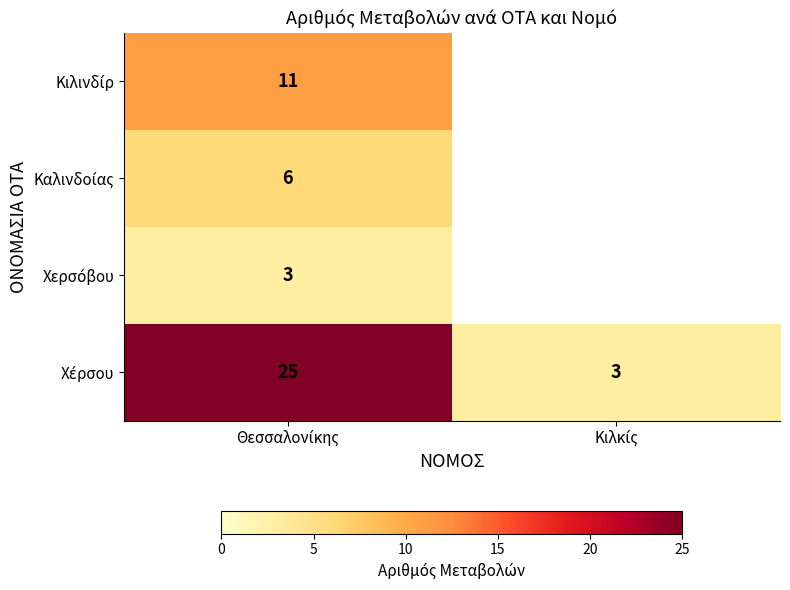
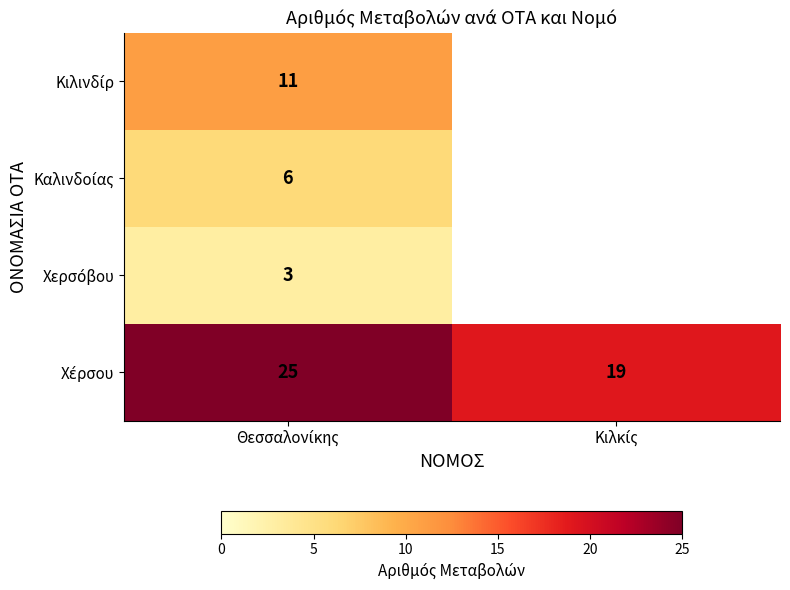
Χέρσου, Κιλκίς: 3 -> 19
